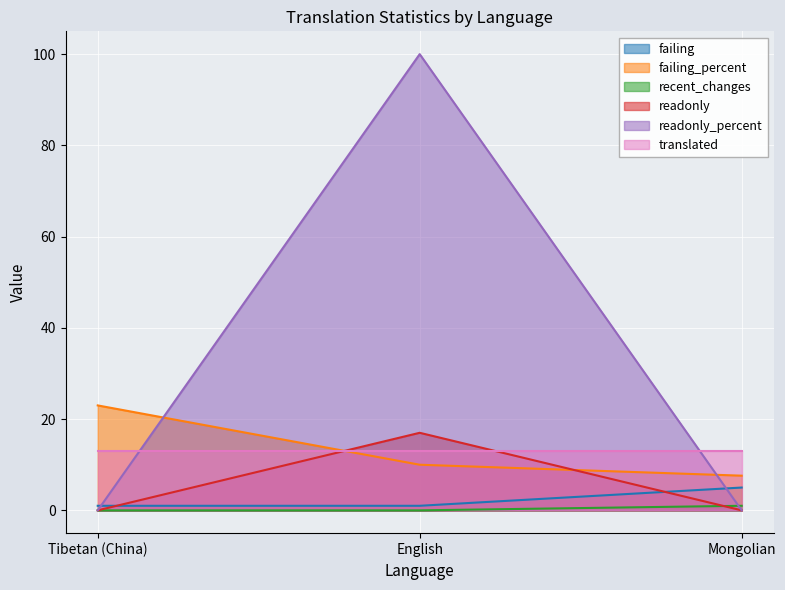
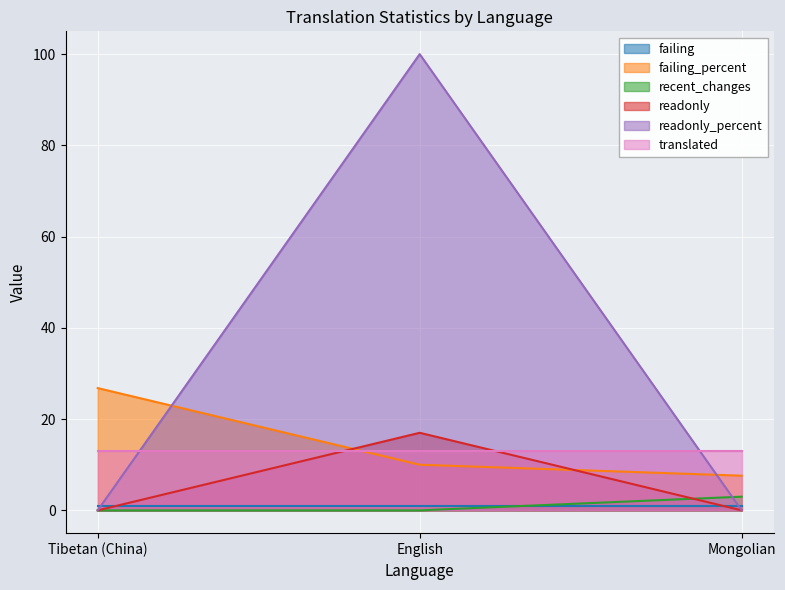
failing_percent, Tibetan (China): 23 -> 27
failing, Mongolian: 5 -> 1
recent_changes, Mongolian: 1 -> 3
